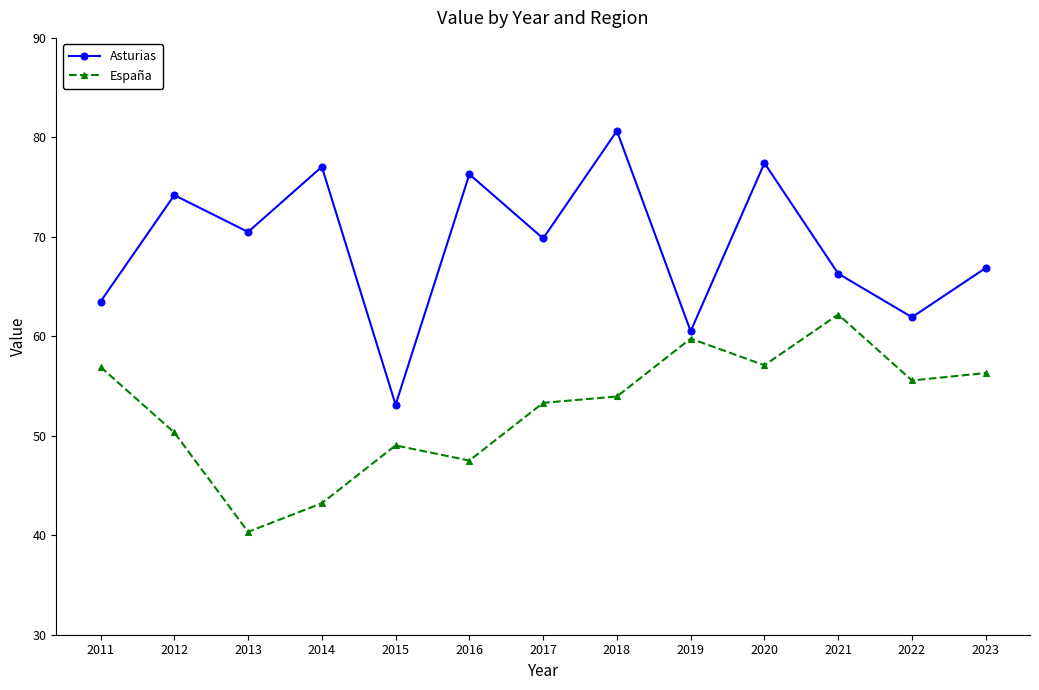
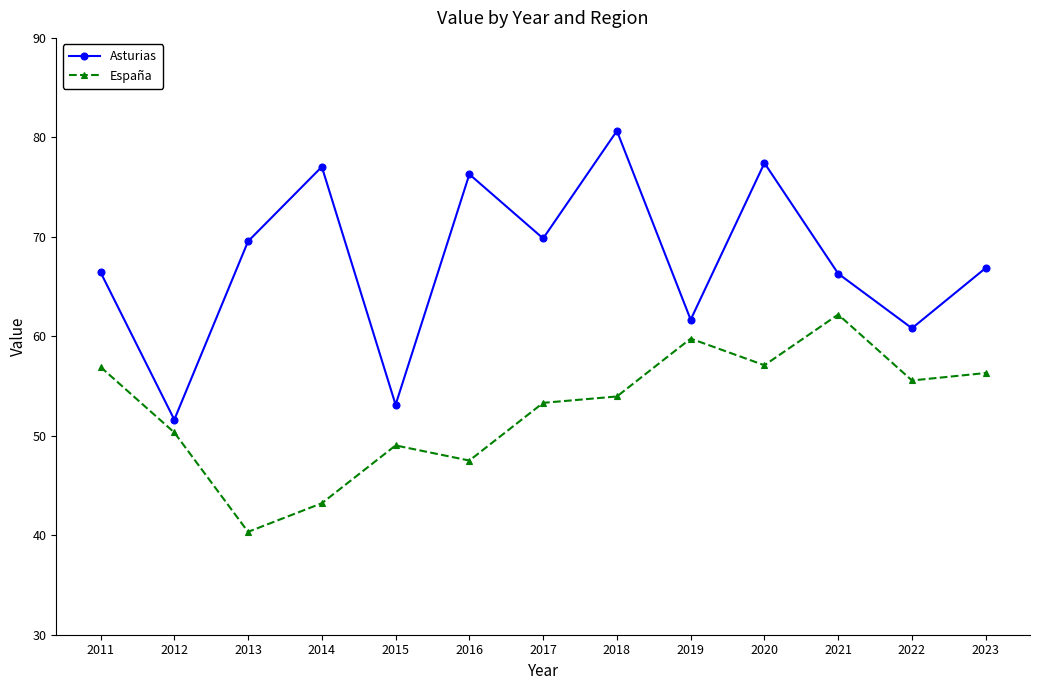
Asturias, 2011: 63 -> 66
Asturias, 2012: 74 -> 52
Asturias, 2013: 70.5 -> 69.6
Asturias, 2019: 61 -> 62
Asturias, 2022: 62 -> 61
